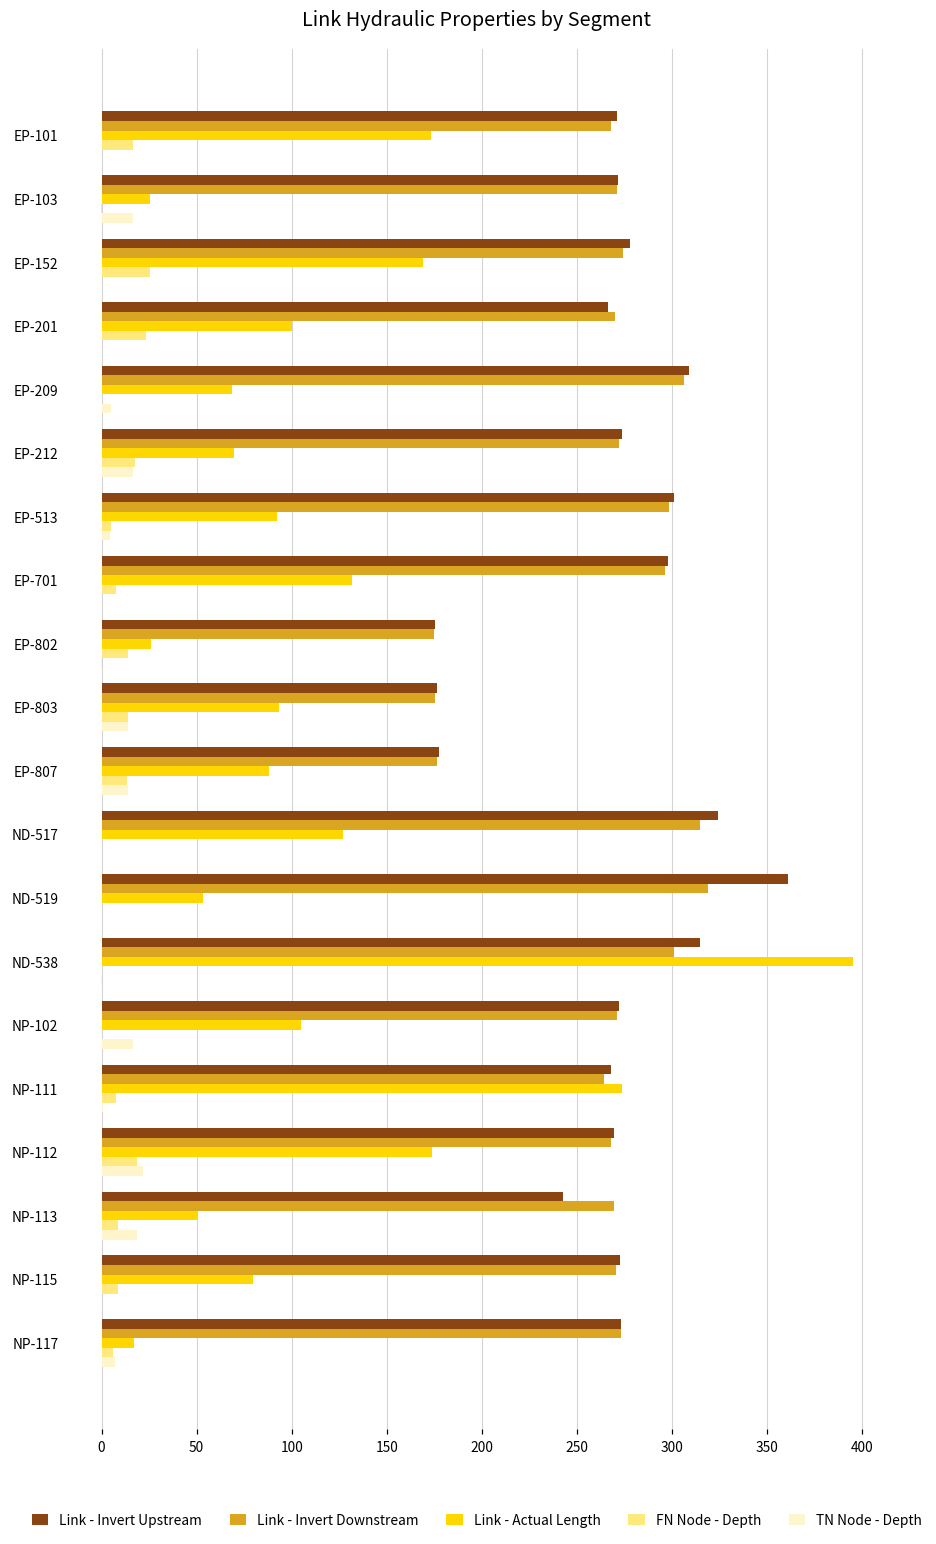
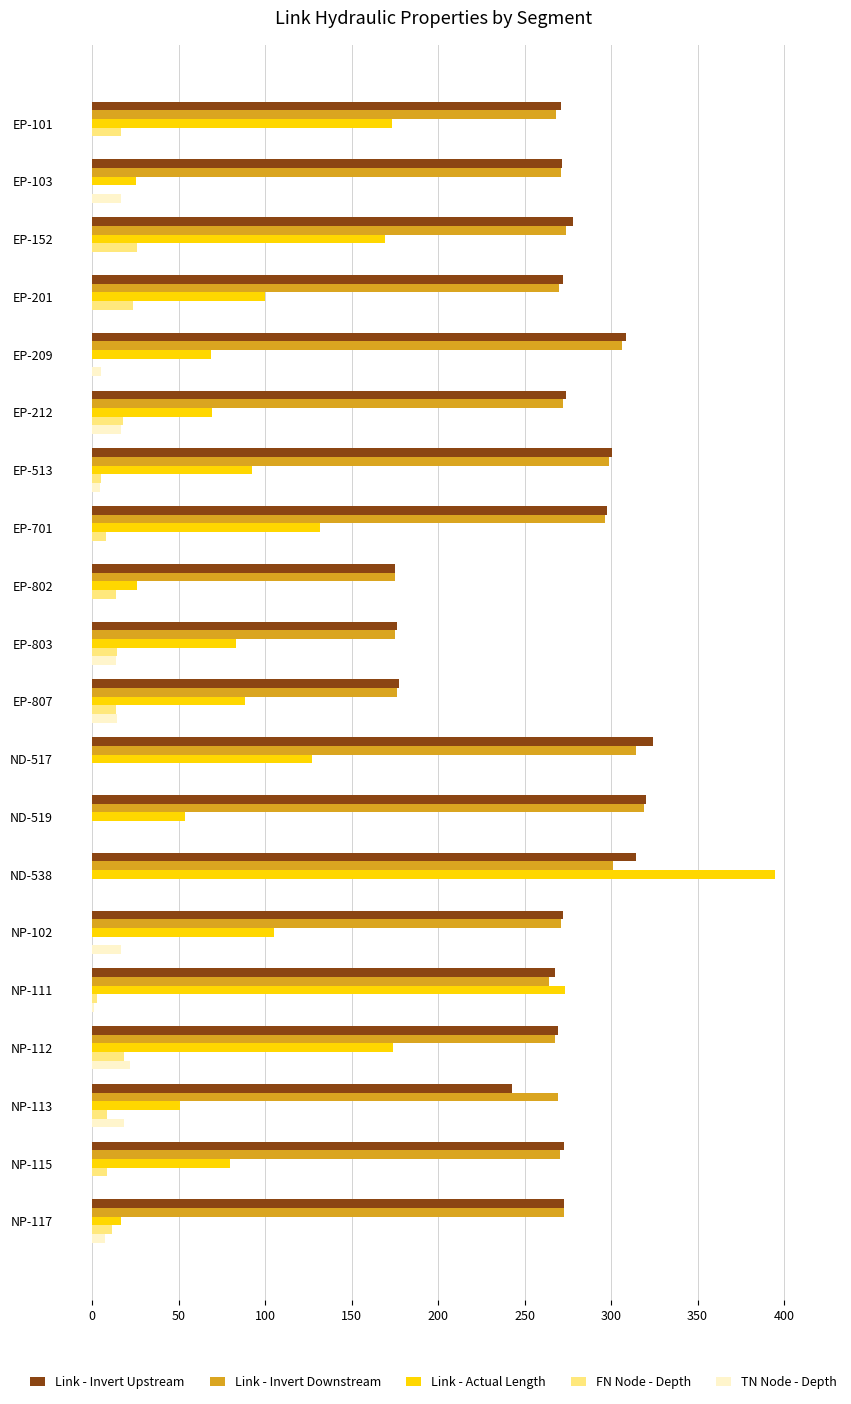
Link - Invert Upstream, EP-201: 266 -> 272
Link - Actual Length, EP-803: 93 -> 83
Link - Invert Upstream, ND-519: 361 -> 320
FN Node - Depth, NP-111: 8 -> 3
FN Node - Depth, NP-117: 6 -> 11
